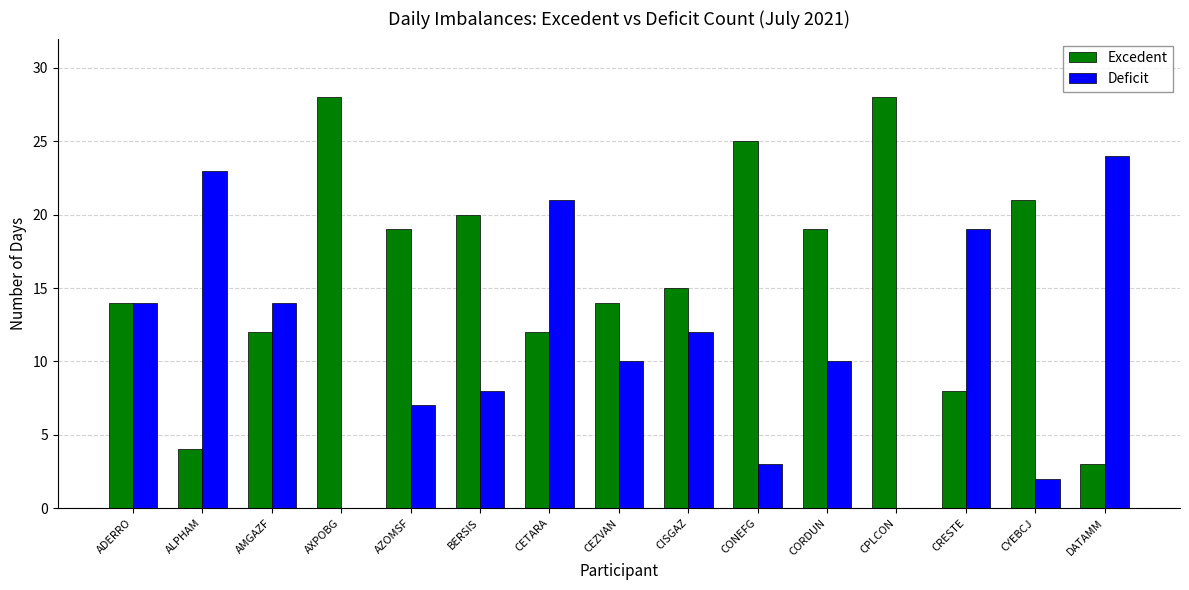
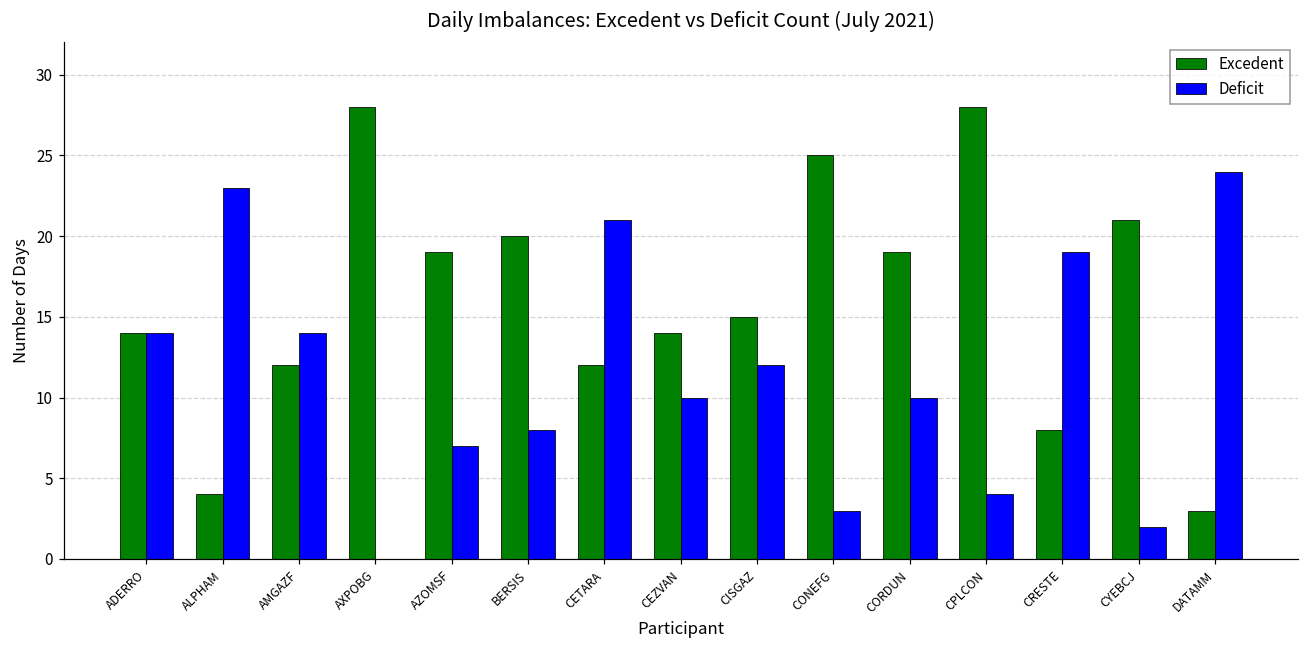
Deficit, CPLCON: 0 -> 4
